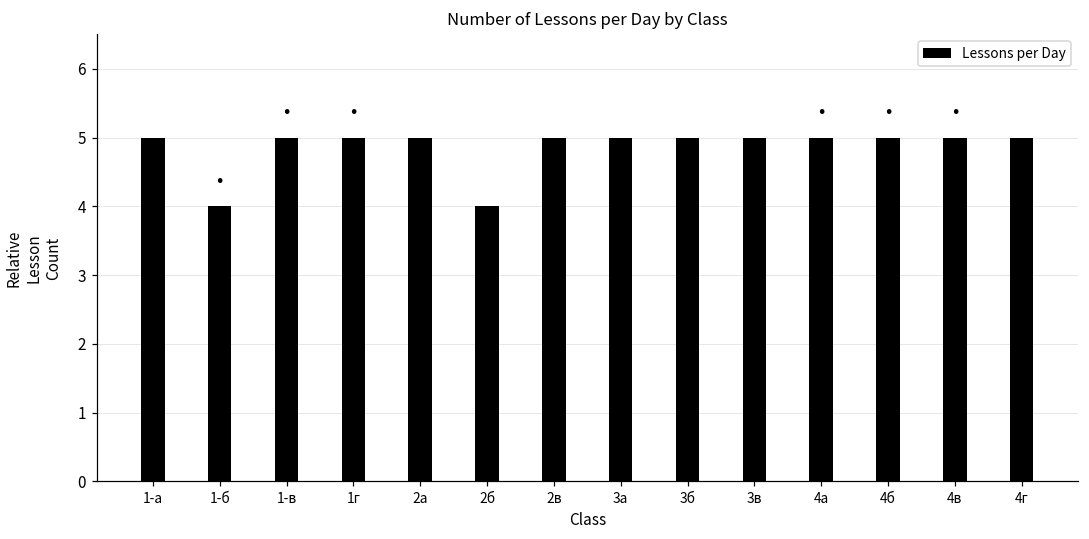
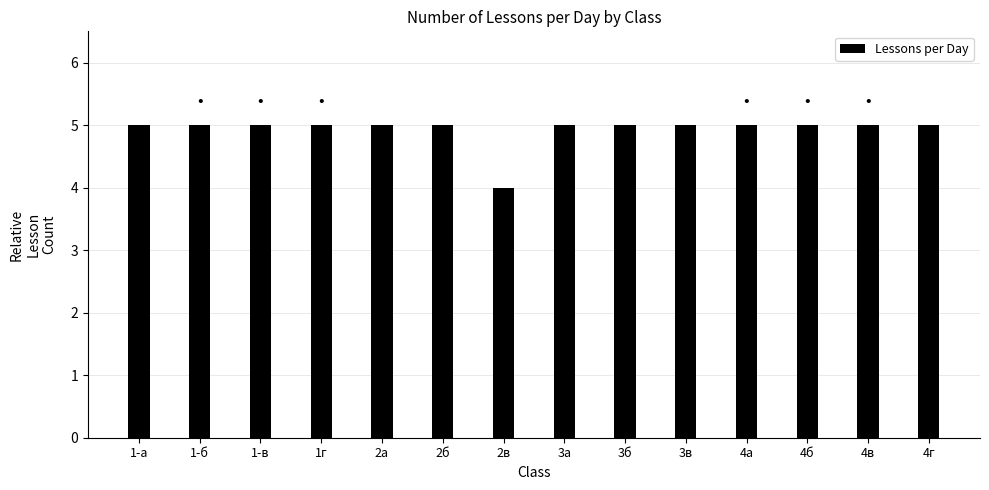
1-б: 4 -> 5
2б: 4 -> 5
2в: 5 -> 4
